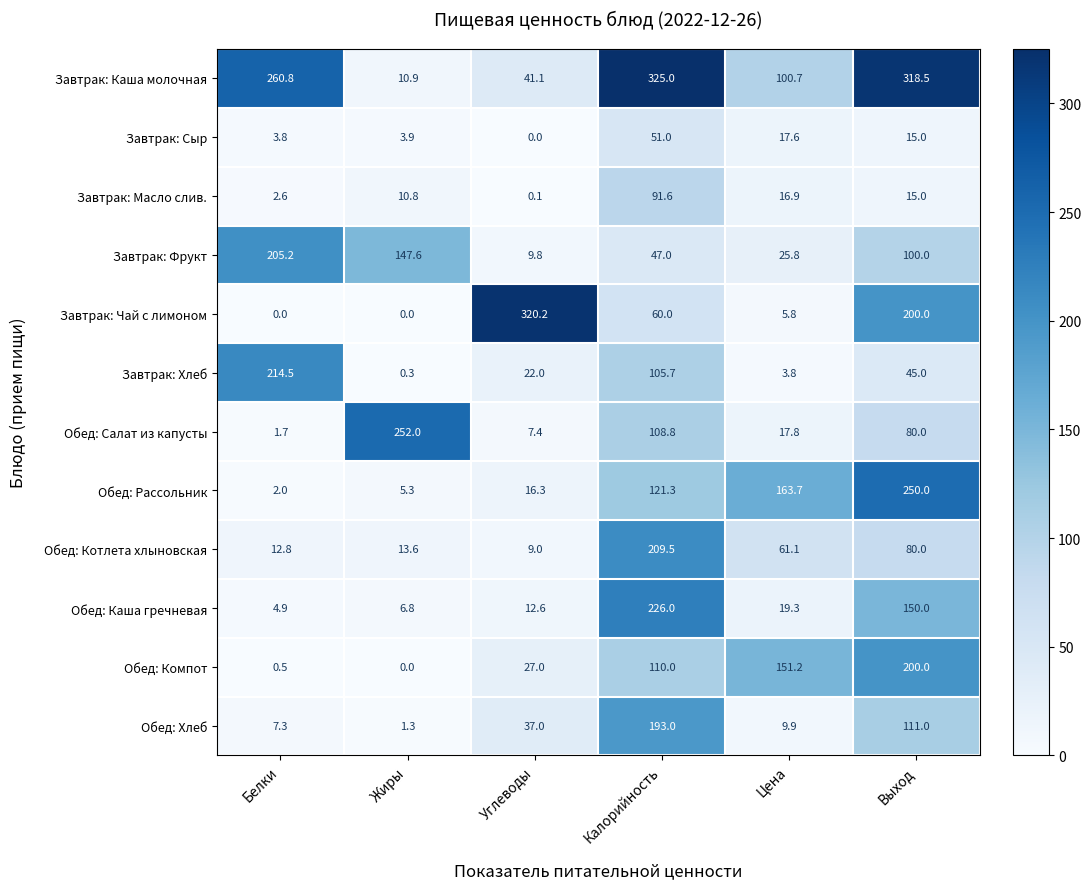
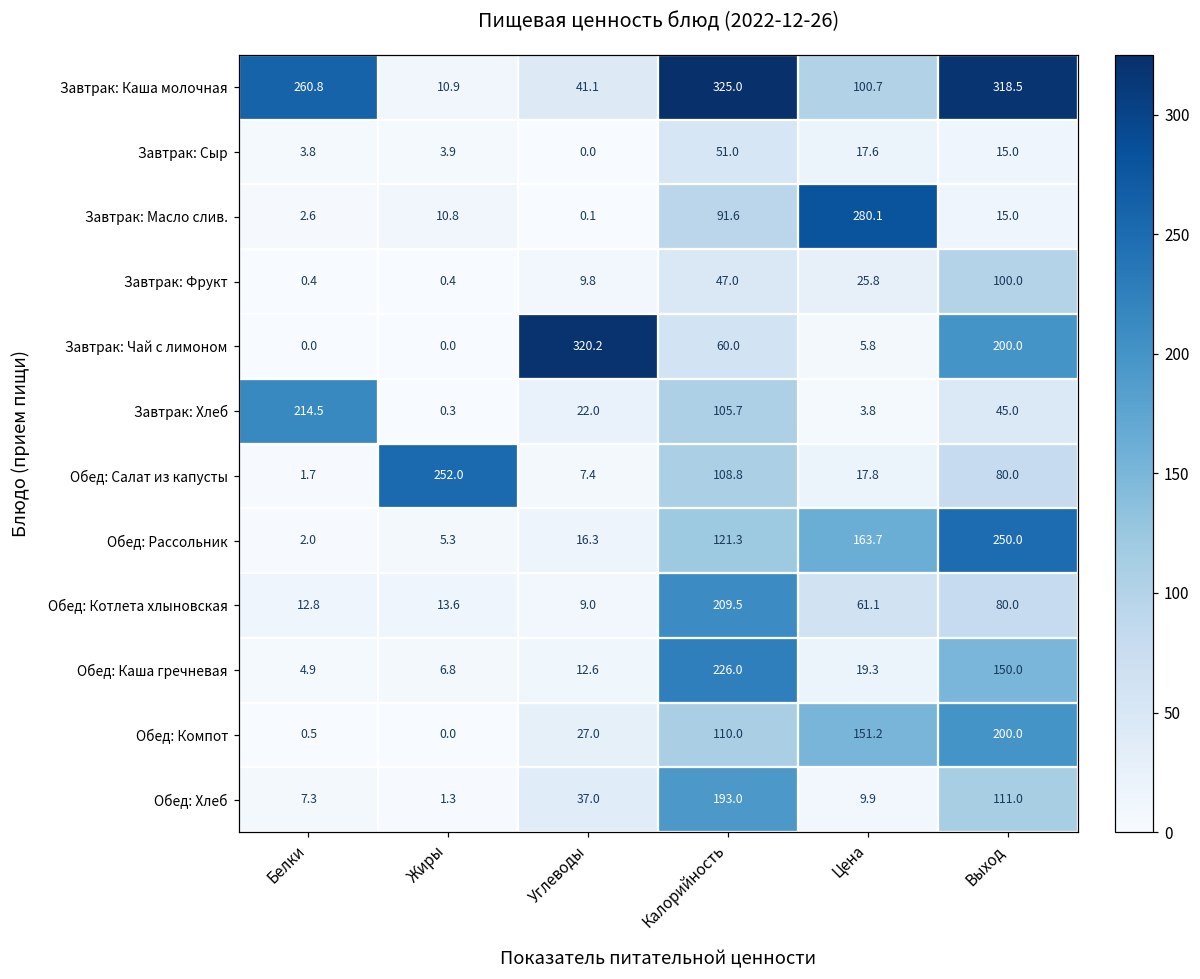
Завтрак: Масло слив., Цена: 16.9 -> 280.1
Завтрак: Фрукт, Белки: 205.2 -> 0.4
Завтрак: Фрукт, Жиры: 147.6 -> 0.4
